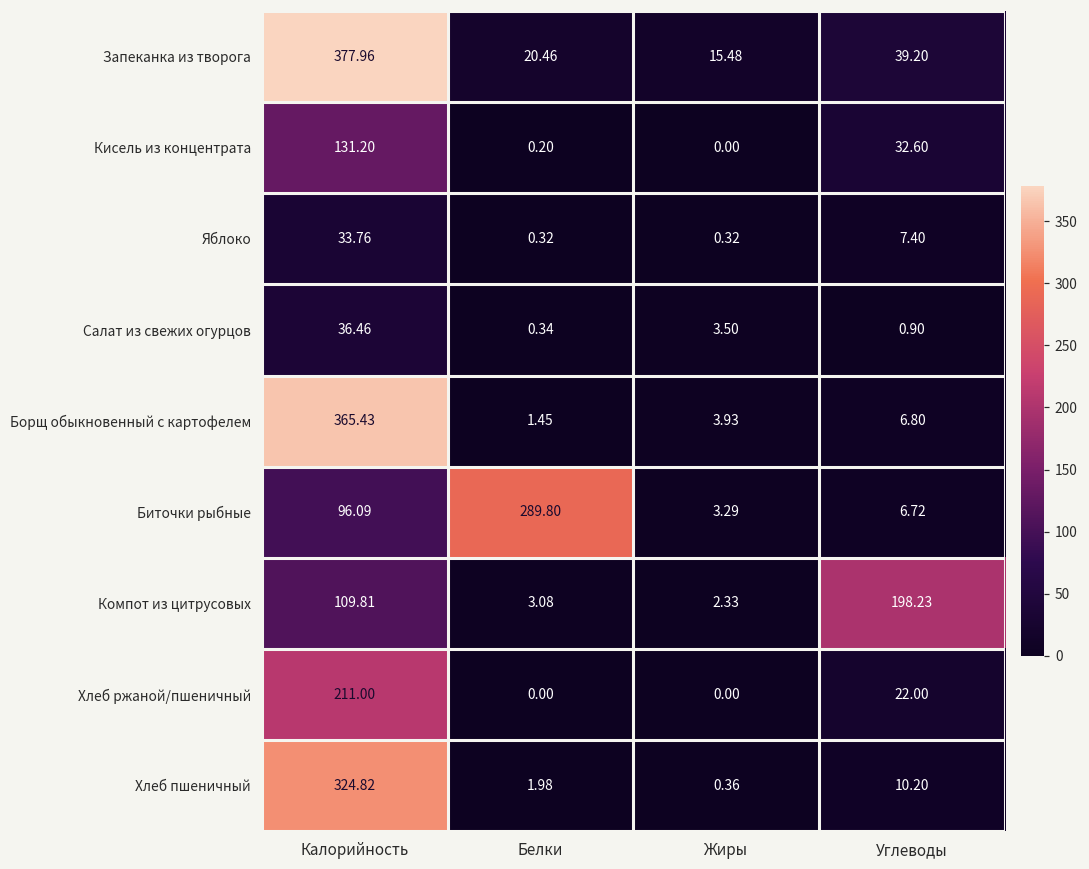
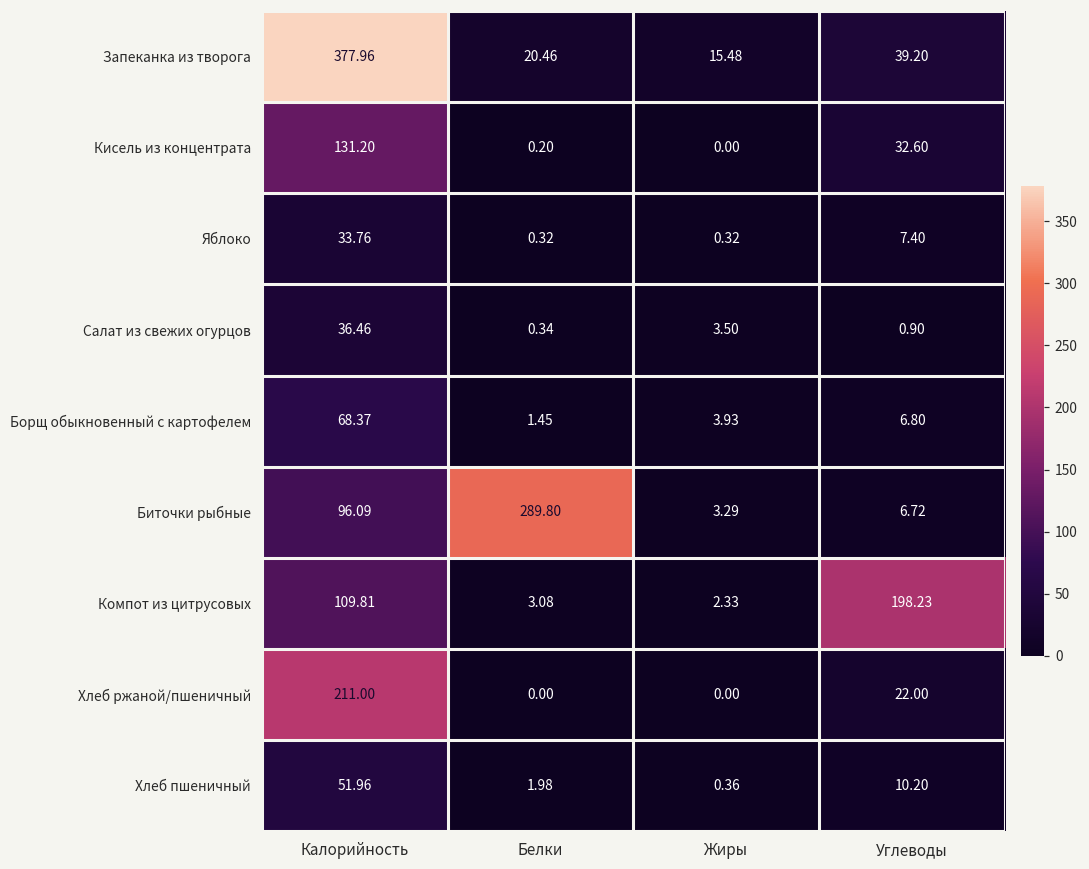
Борщ обыкновенный с картофелем, Калорийность: 365.43 -> 68.37
Хлеб пшеничный, Калорийность: 324.82 -> 51.96
